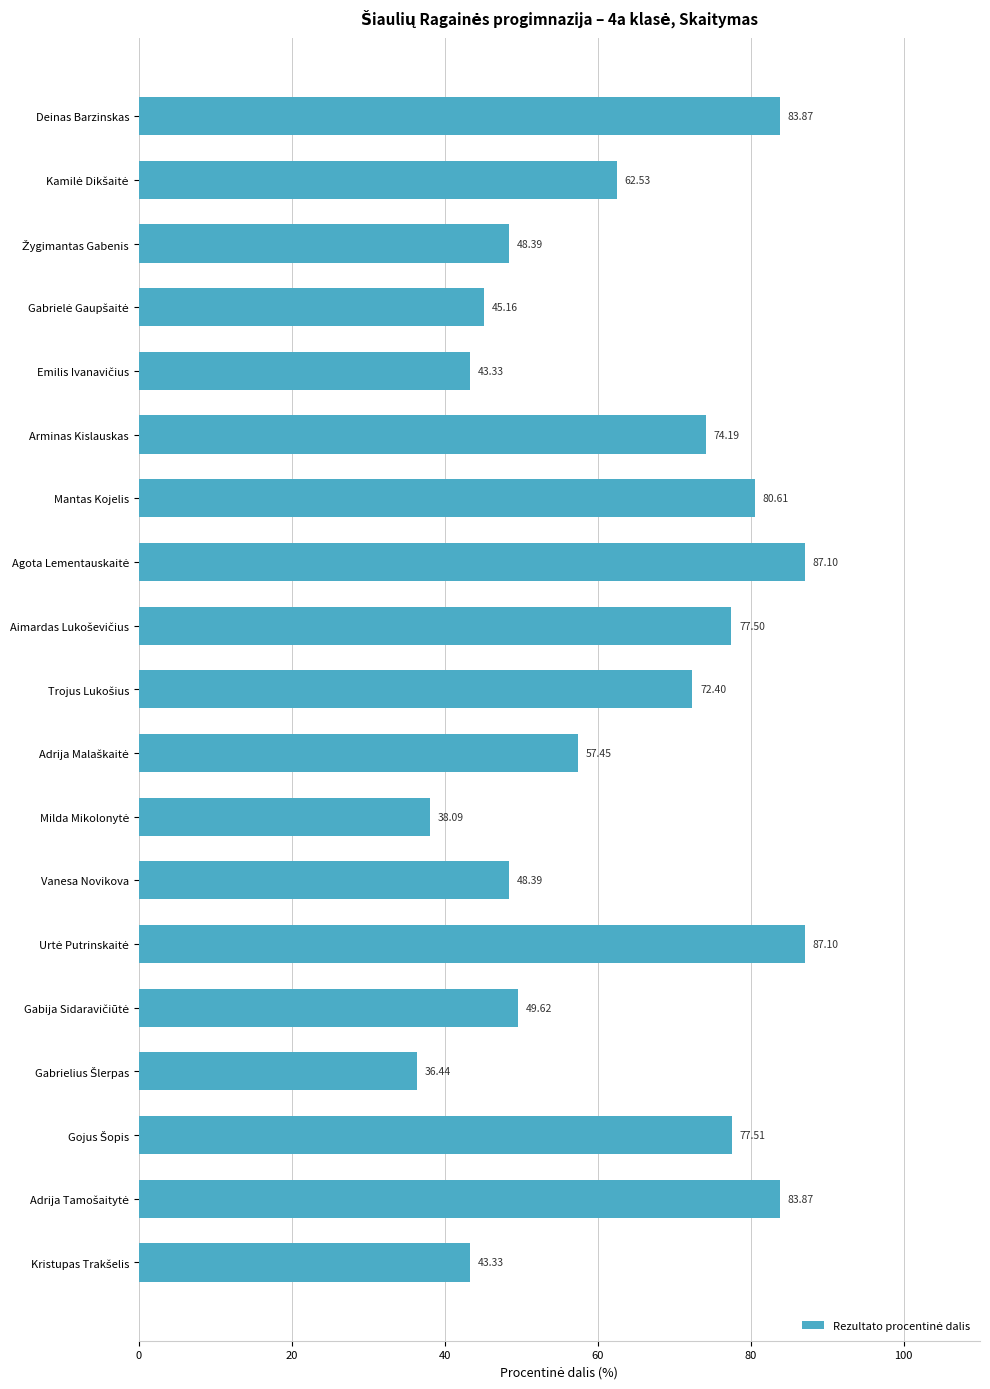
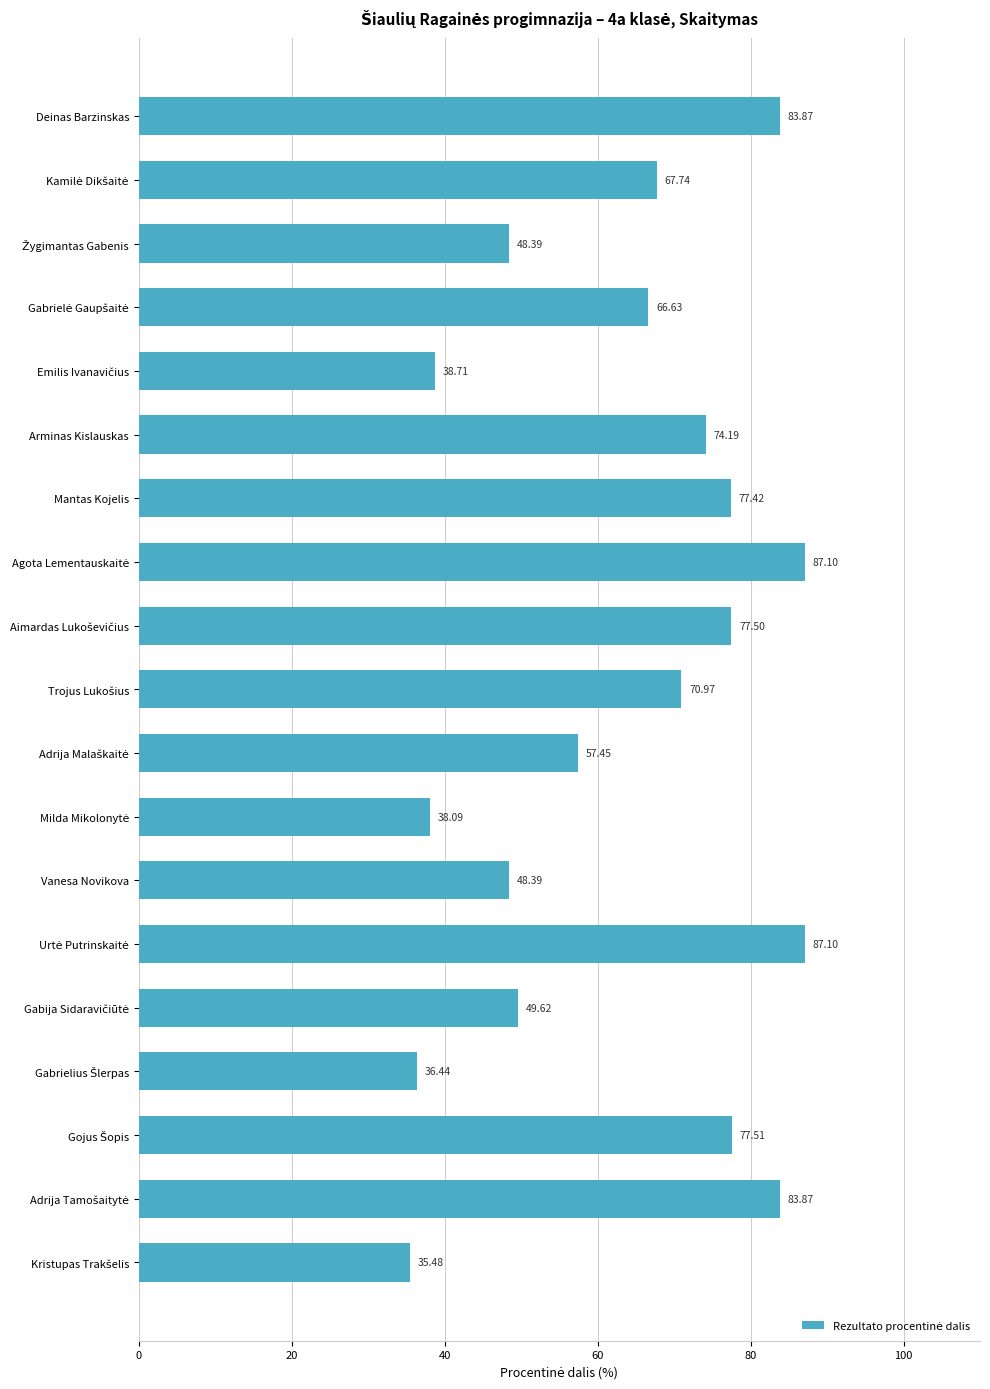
Kamilė Dikšaitė: 62.53 -> 67.74
Gabrielė Gaupšaitė: 45.16 -> 66.63
Emilis Ivanavičius: 43.33 -> 38.71
Mantas Kojelis: 80.61 -> 77.42
Trojus Lukošius: 72.40 -> 70.97
Kristupas Trakšelis: 43.33 -> 35.48
